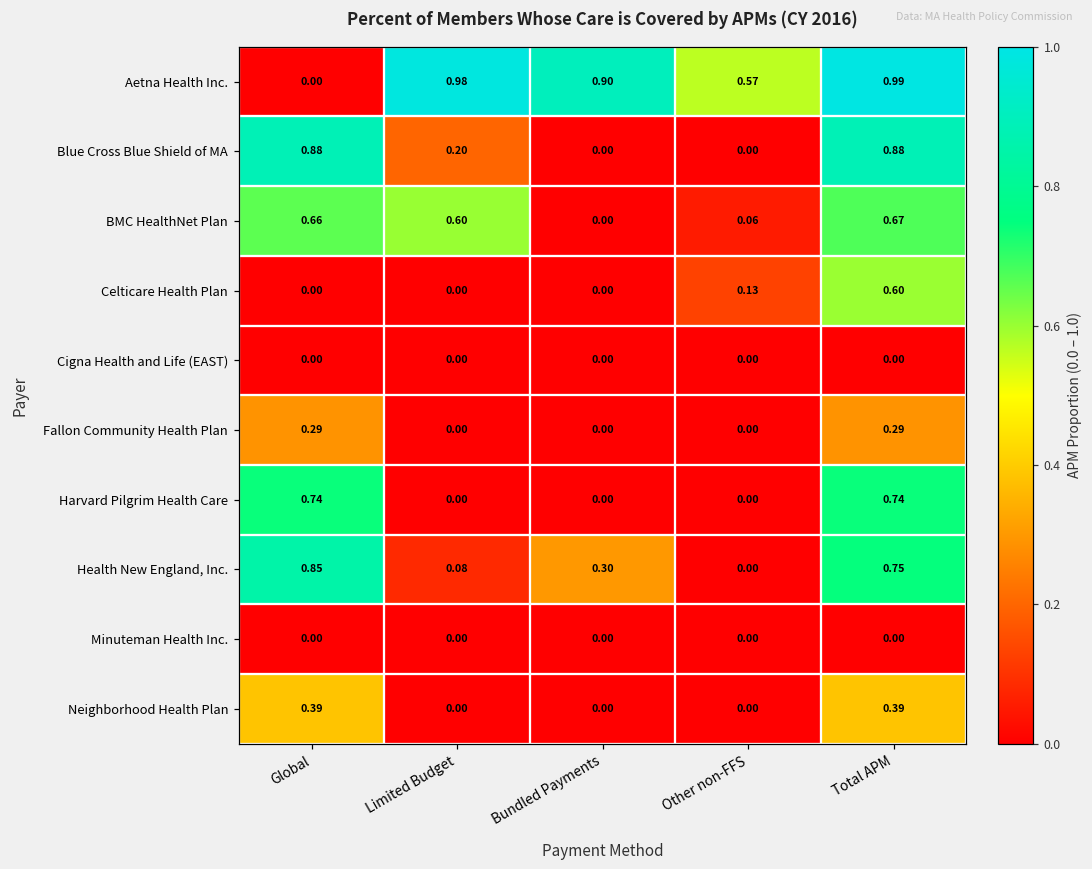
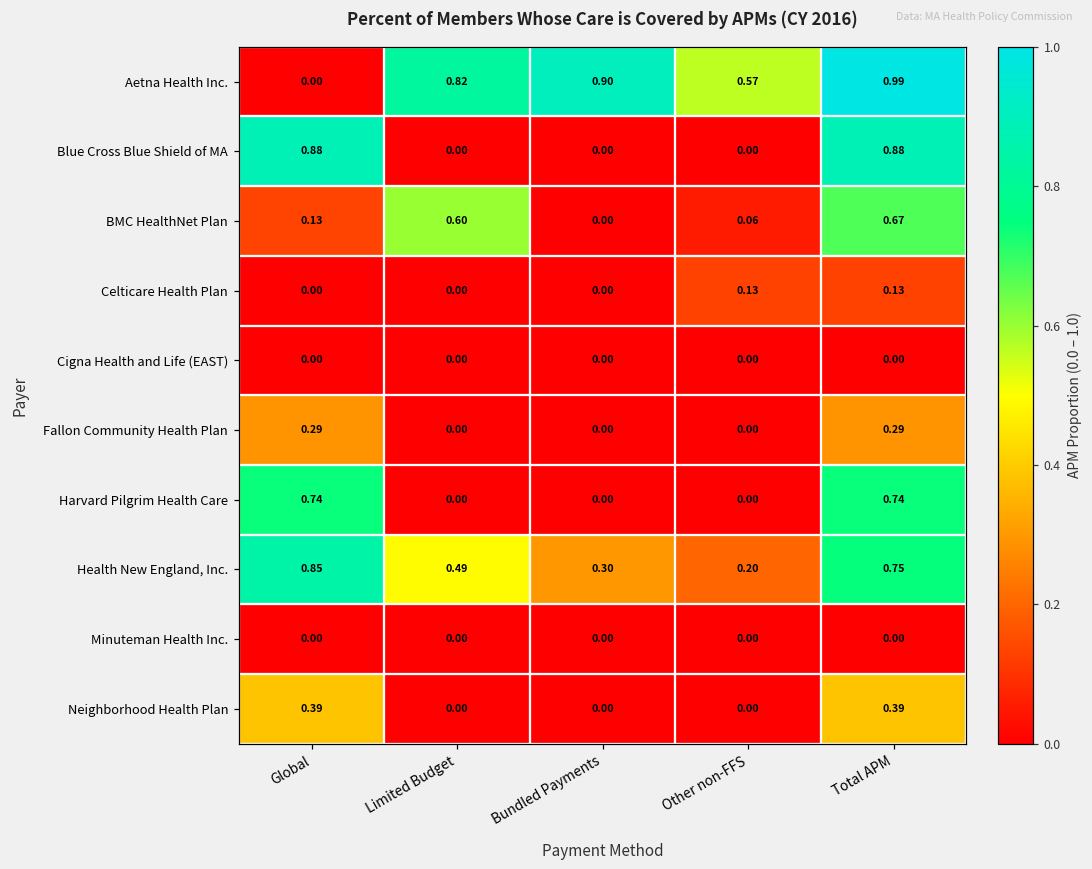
Aetna Health Inc., Limited Budget: 0.98 -> 0.82
Blue Cross Blue Shield of MA, Limited Budget: 0.20 -> 0.00
BMC HealthNet Plan, Global: 0.66 -> 0.13
Celticare Health Plan, Total APM: 0.60 -> 0.13
Health New England, Inc., Limited Budget: 0.08 -> 0.49
Health New England, Inc., Other non-FFS: 0.00 -> 0.20
